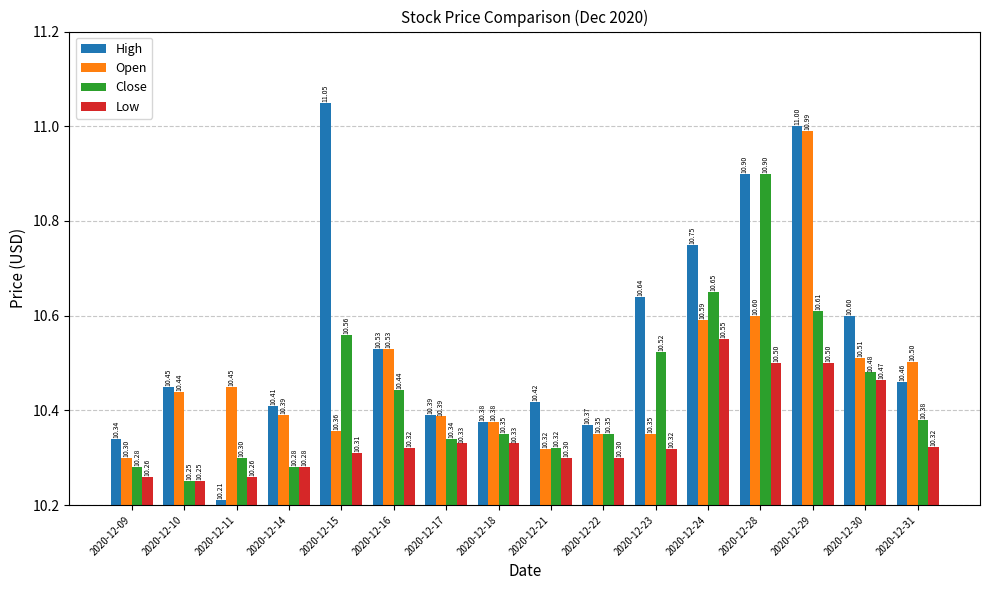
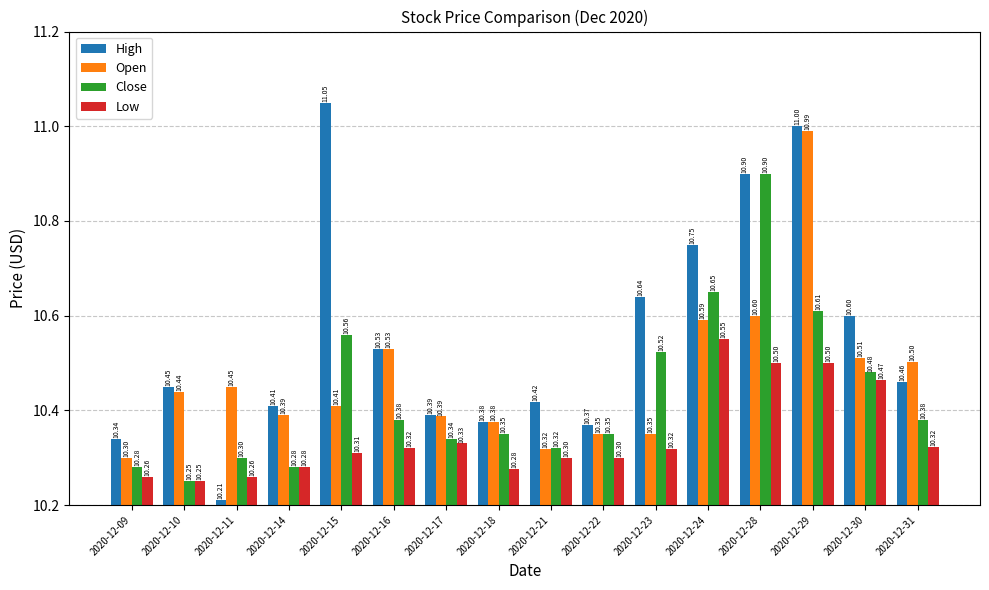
Open, 2020-12-15: 10.36 -> 10.41
Close, 2020-12-16: 10.44 -> 10.38
Low, 2020-12-18: 10.33 -> 10.28
